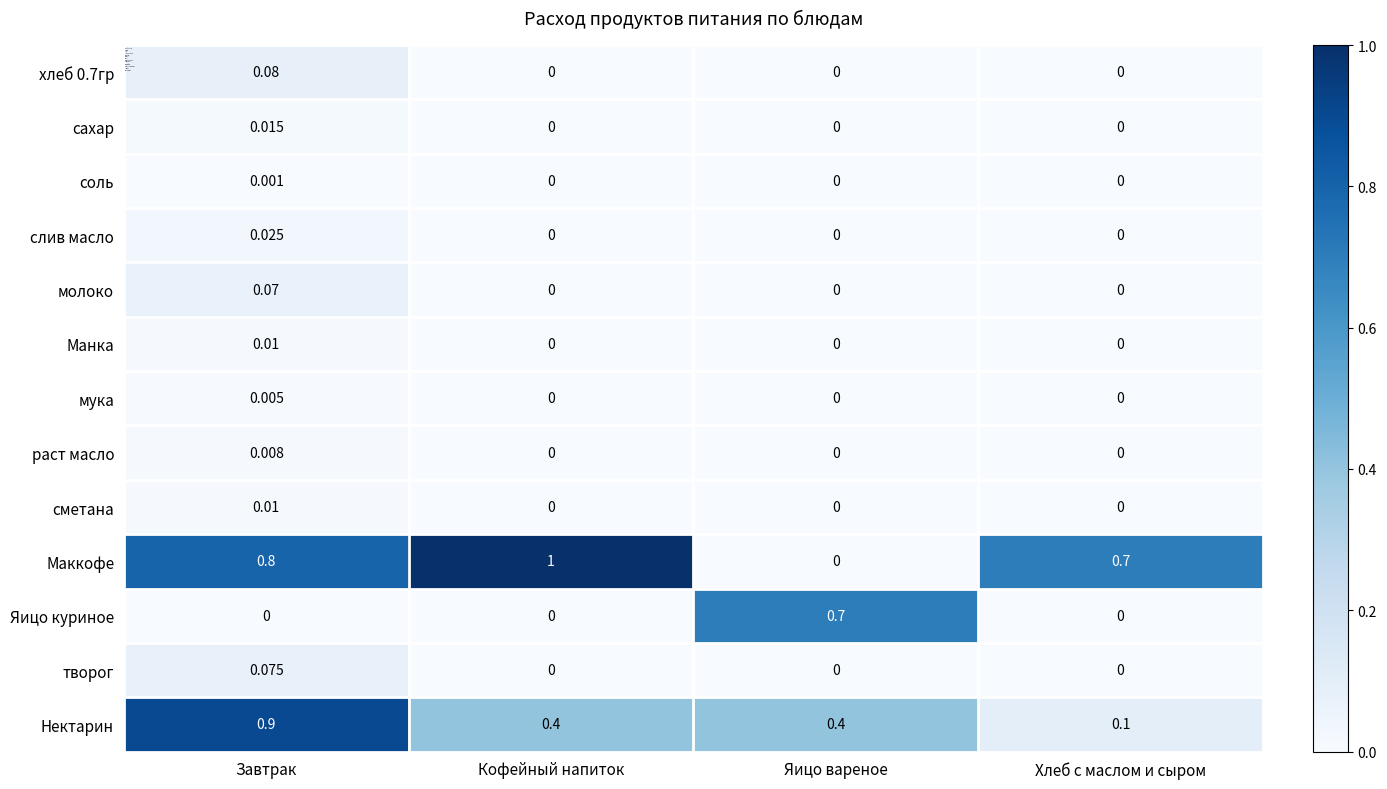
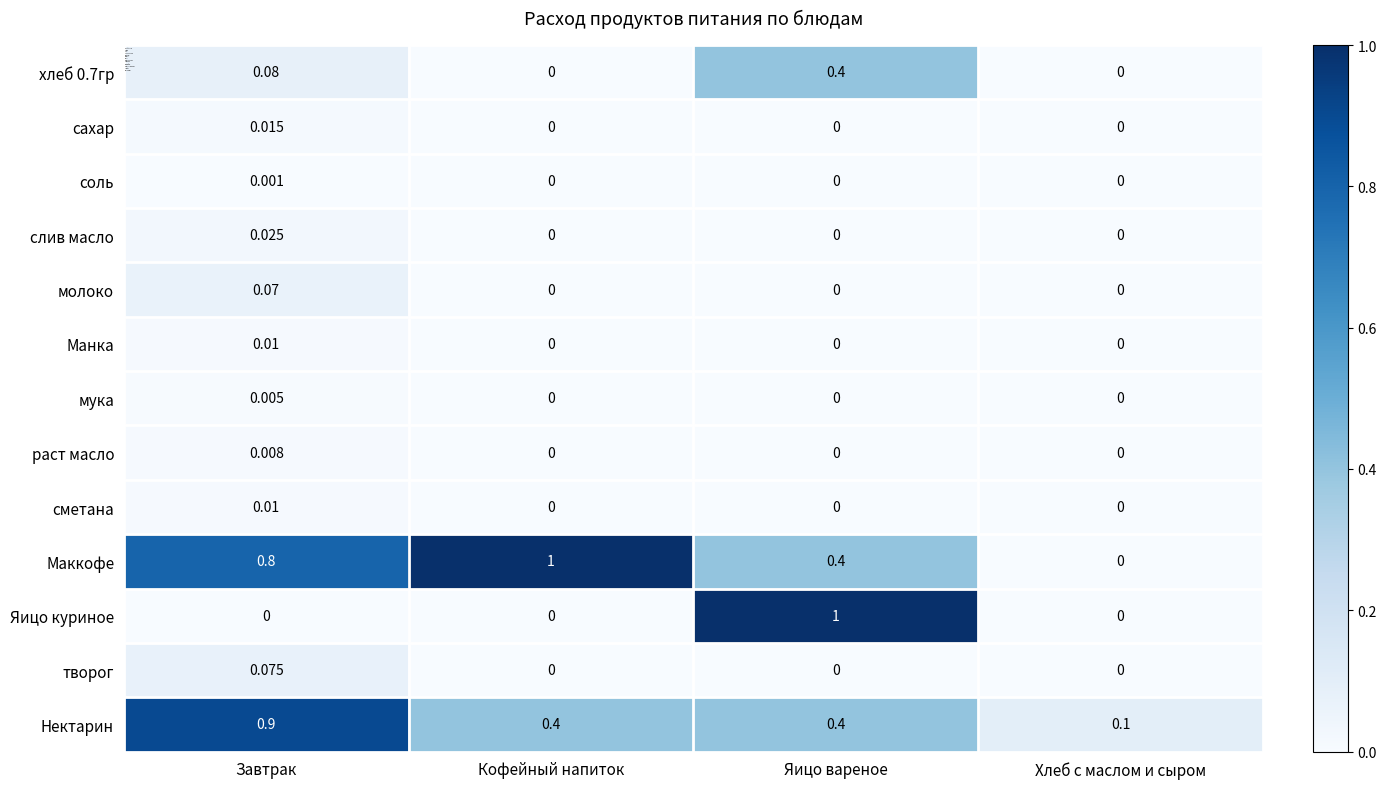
хлеб 0.7гр, Яицо вареное: 0 -> 0.4
Маккофе, Яицо вареное: 0 -> 0.4
Маккофе, Хлеб с маслом и сыром: 0.7 -> 0
Яицо куриное, Яицо вареное: 0.7 -> 1
